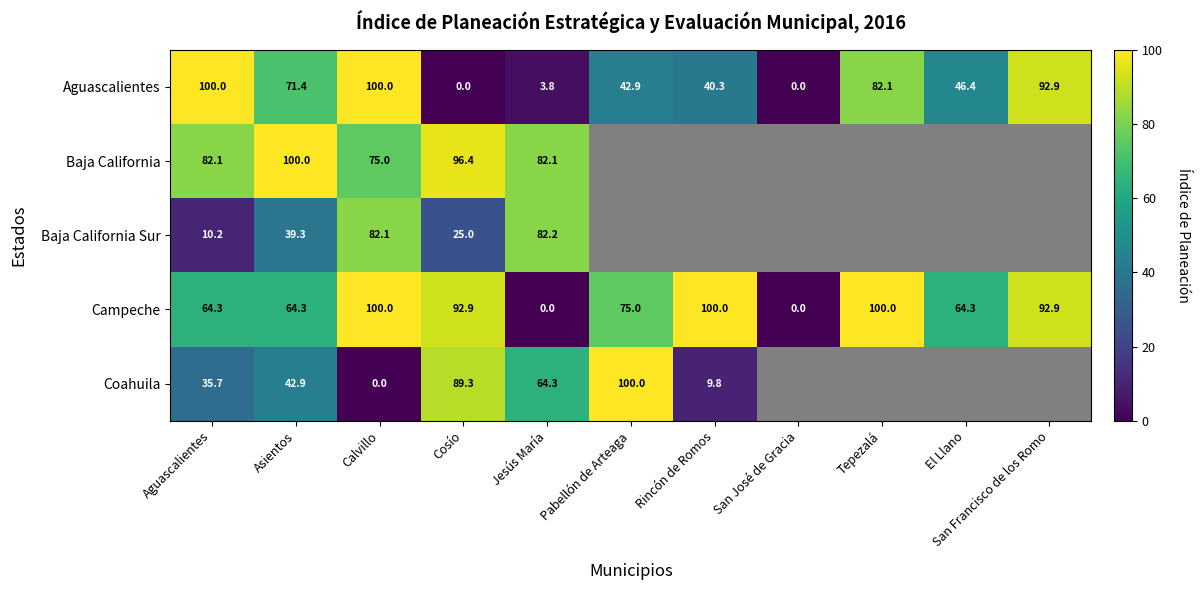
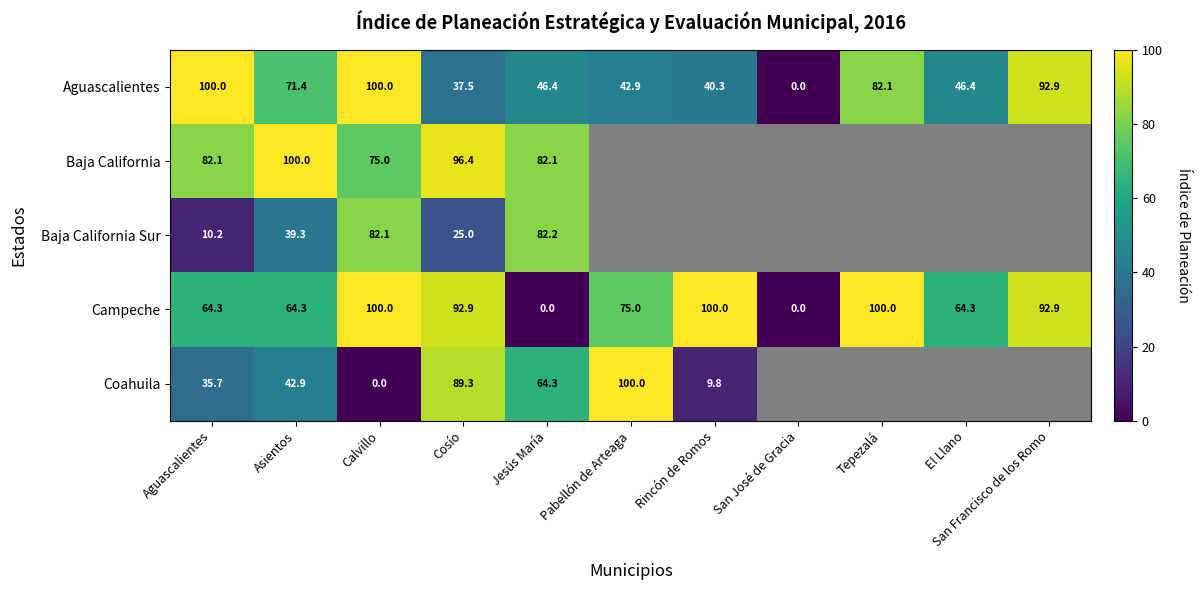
Aguascalientes, Cosío: 0.0 -> 37.5
Aguascalientes, Jesús María: 3.8 -> 46.4
